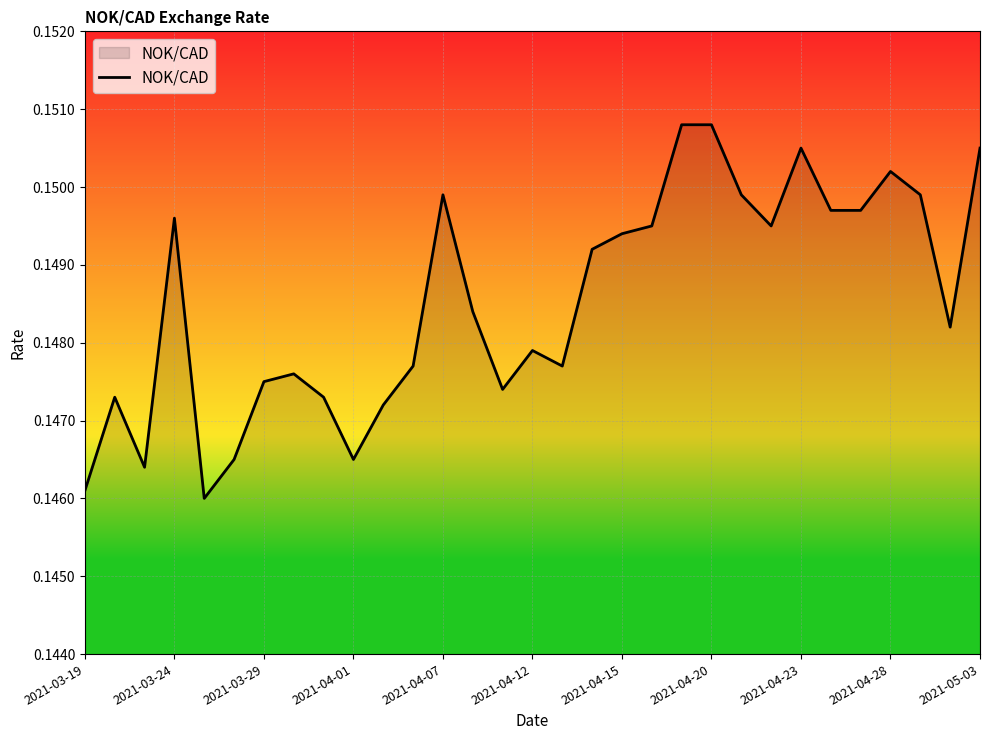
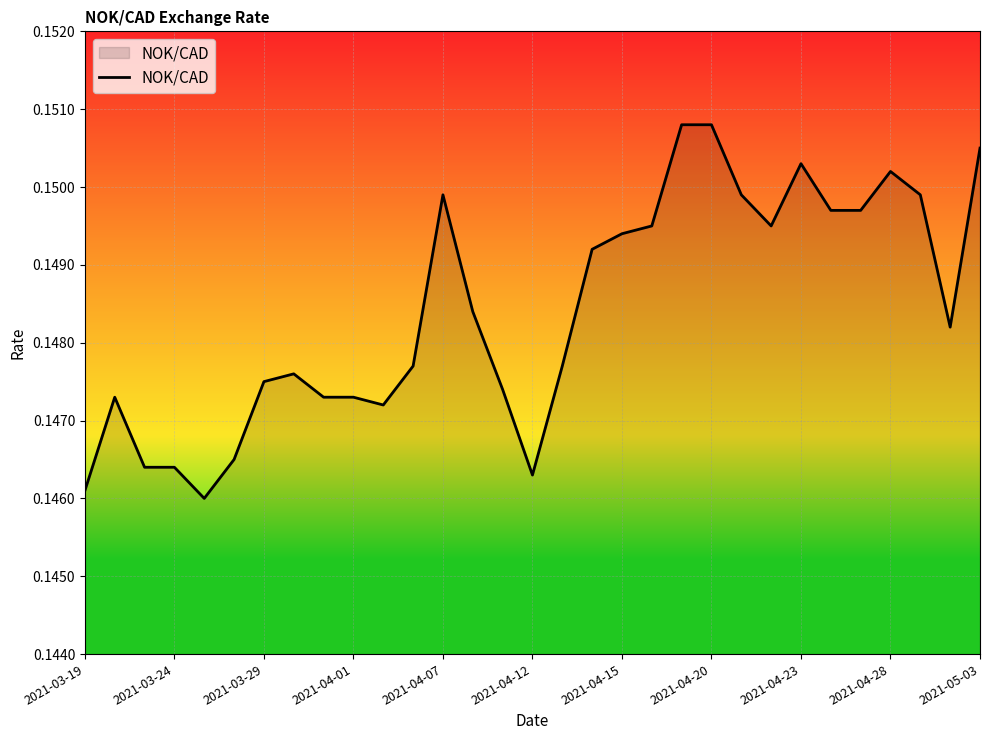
2021-03-24: 0.1496 -> 0.1464
2021-04-01: 0.1465 -> 0.1473
2021-04-12: 0.1479 -> 0.1463
2021-04-23: 0.1505 -> 0.1503
